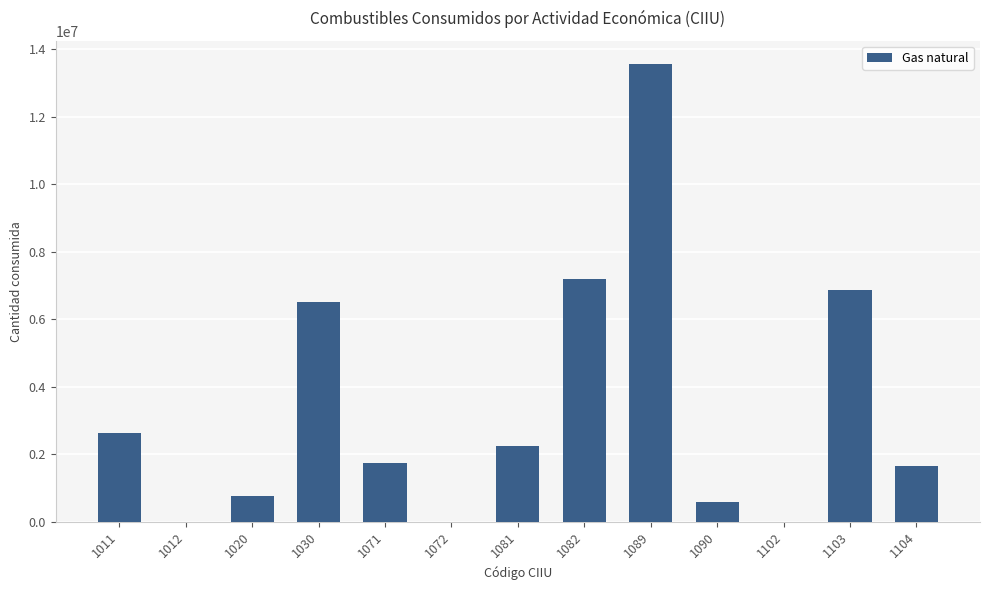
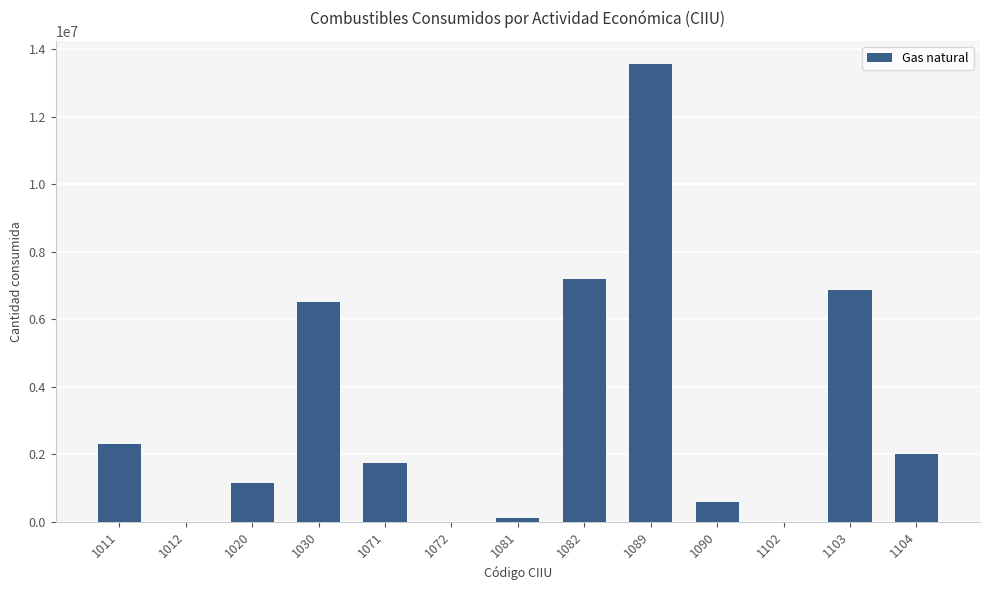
1011: 2600000 -> 2300000
1020: 800000 -> 1100000
1081: 2300000 -> 100000
1104: 1700000 -> 2000000
